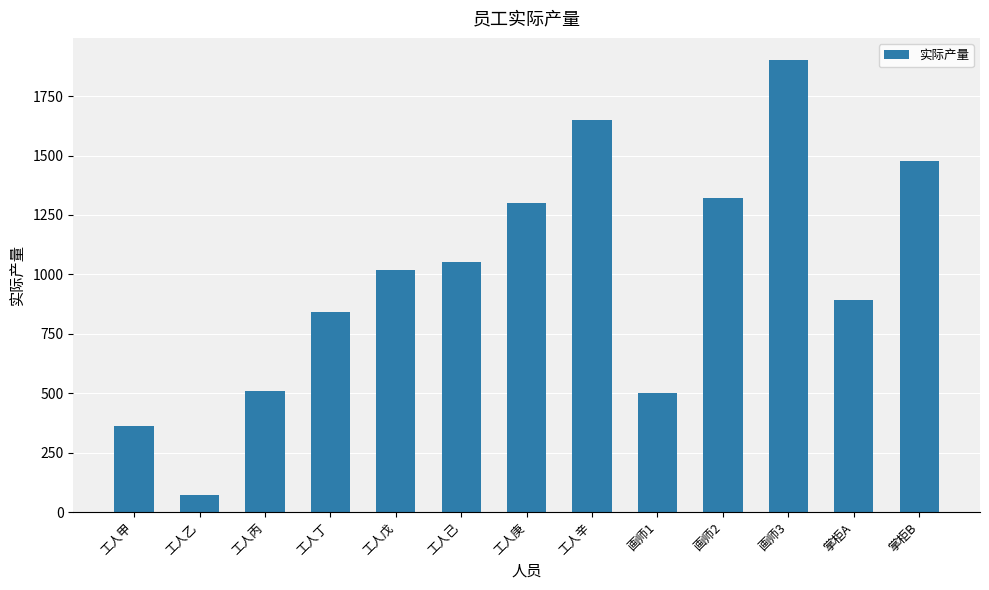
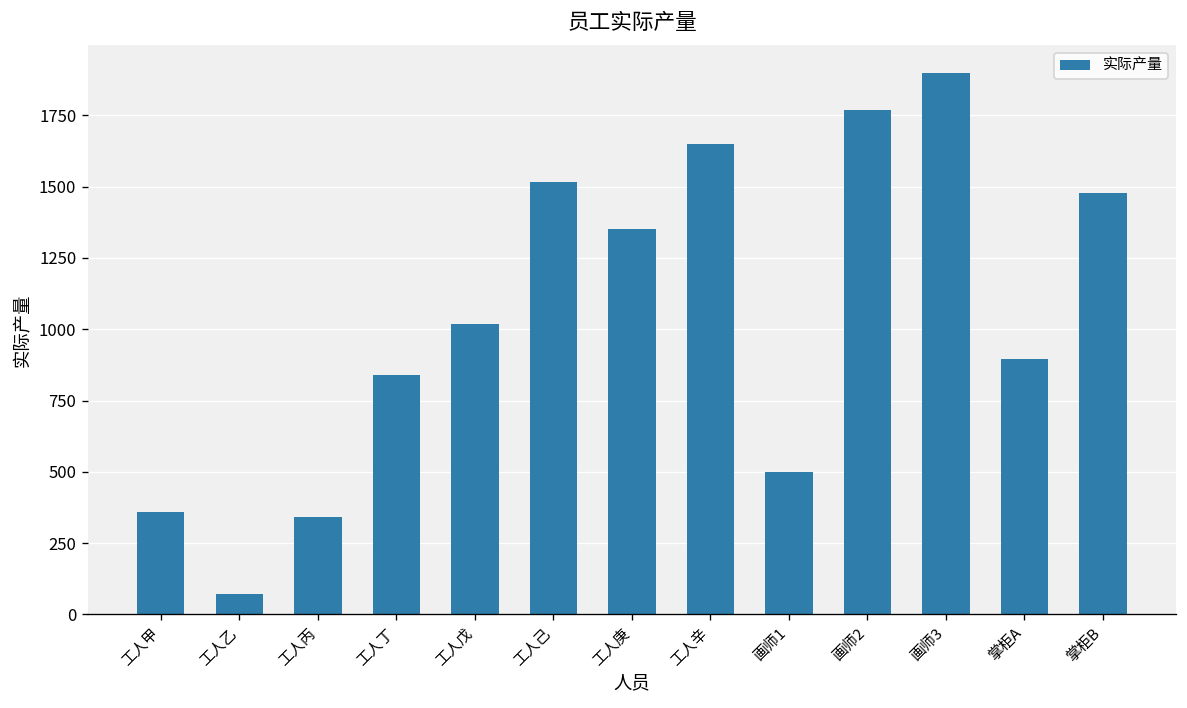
工人丙: 510 -> 340
工人己: 1050 -> 1520
工人庚: 1300 -> 1350
画师2: 1320 -> 1770
